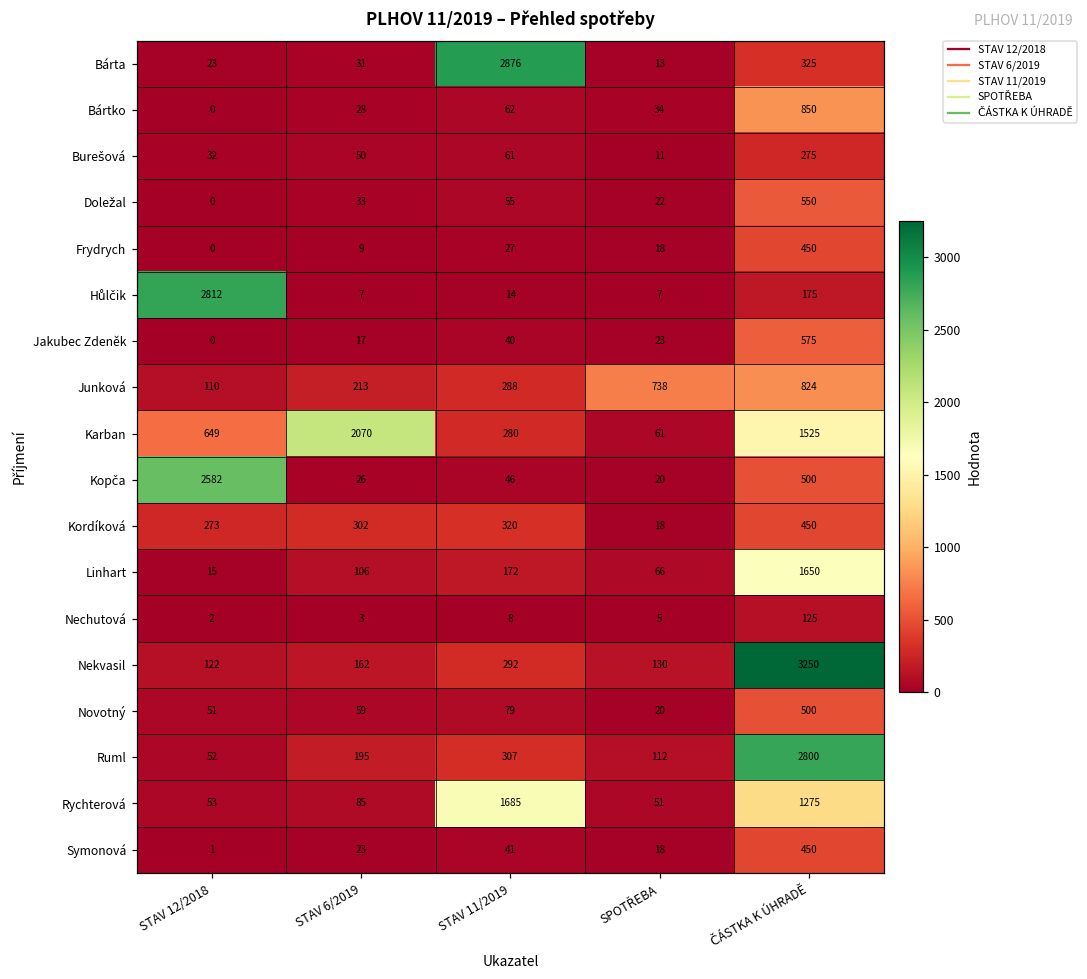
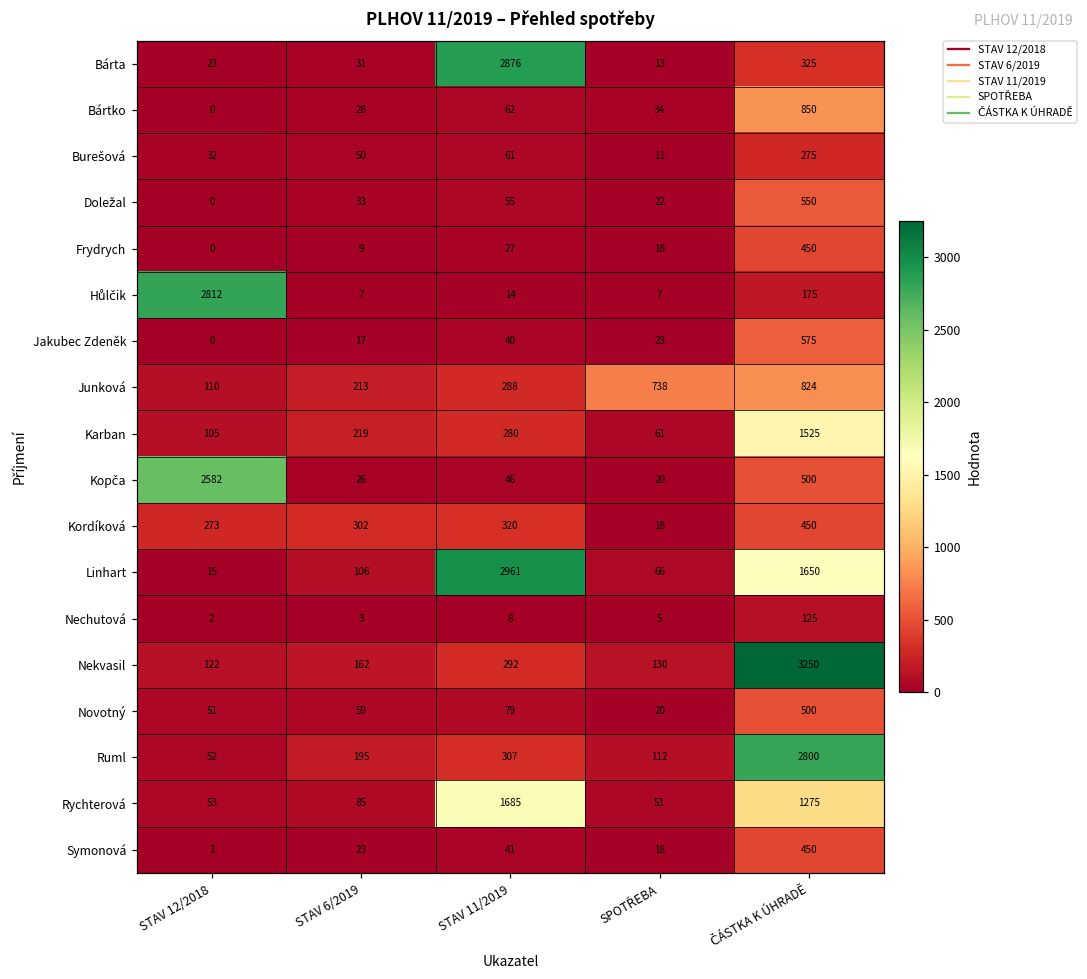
Karban, STAV 12/2018: 649 -> 105
Karban, STAV 6/2019: 2070 -> 219
Linhart, STAV 11/2019: 172 -> 2961
